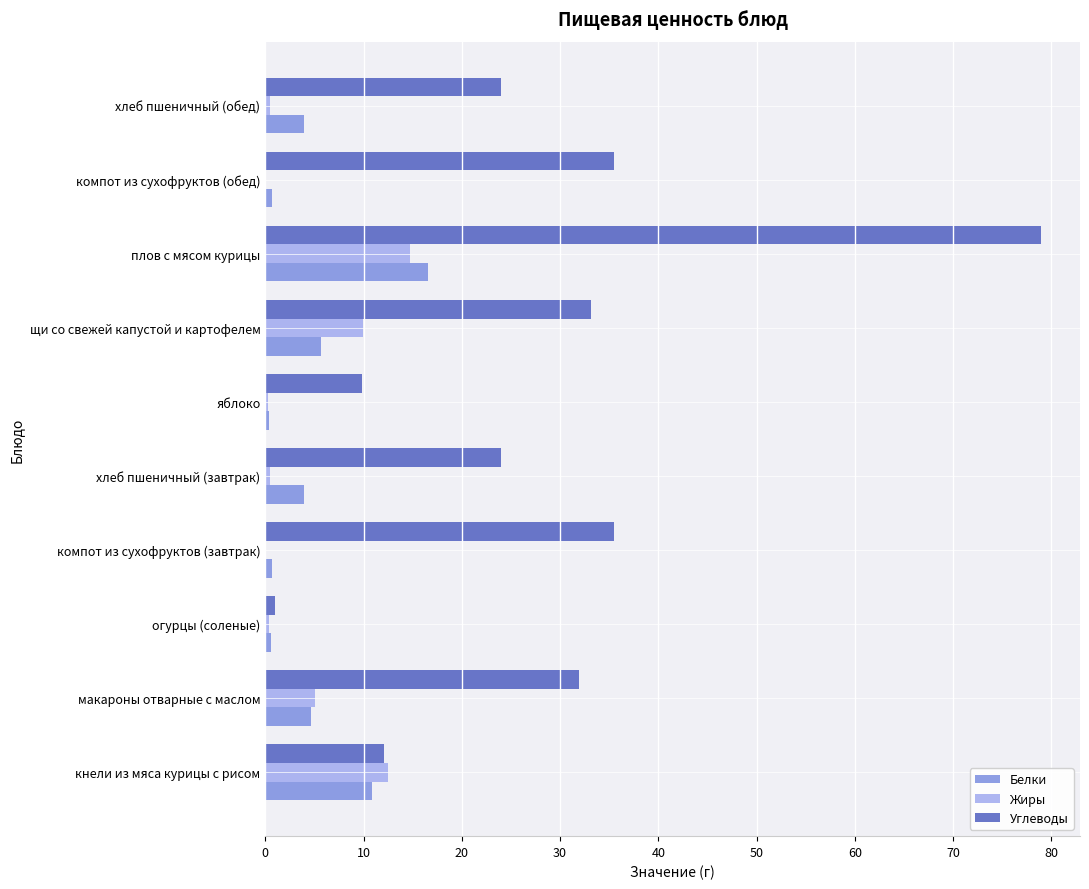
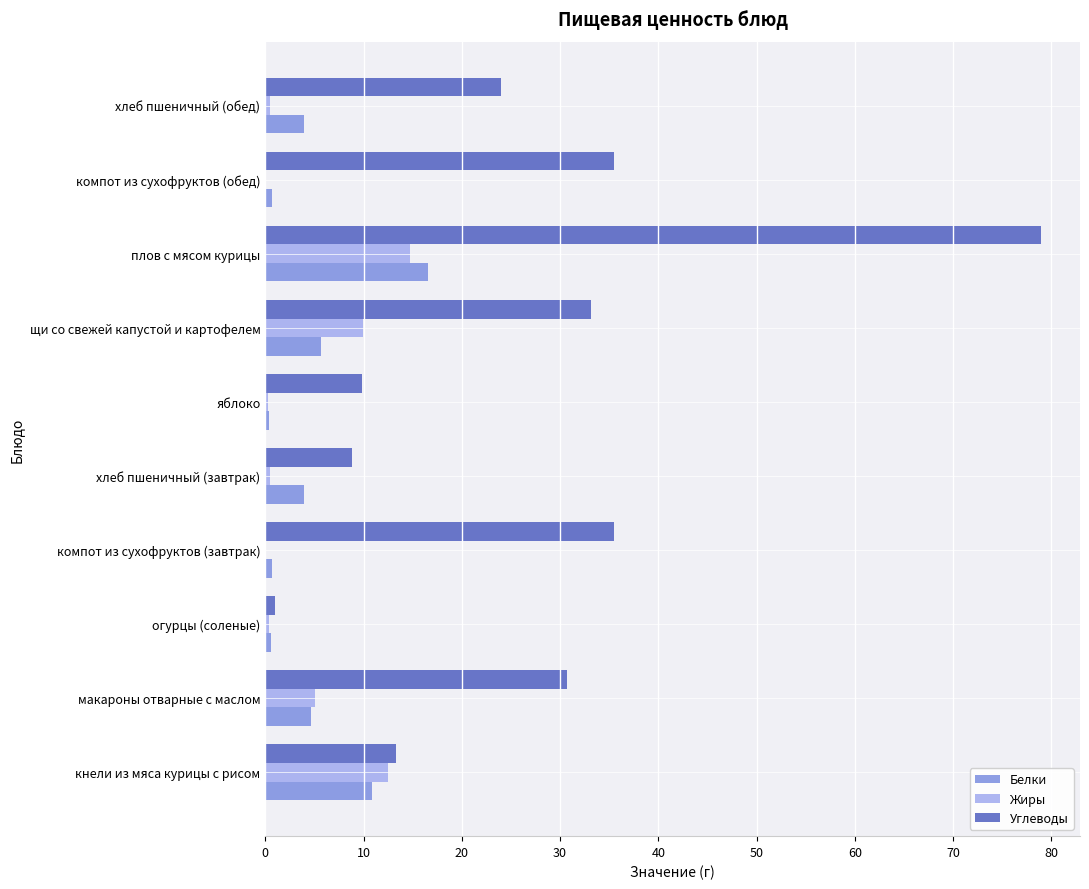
Углеводы, хлеб пшеничный (завтрак): 24 -> 9
Углеводы, макароны отварные с маслом: 32 -> 31
Углеводы, кнели из мяса курицы с рисом: 12 -> 13
